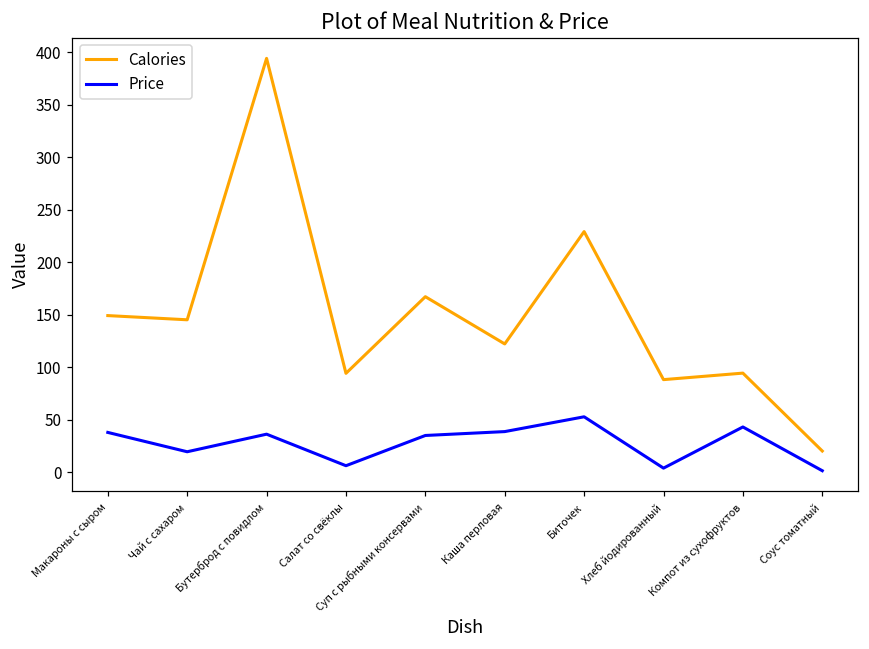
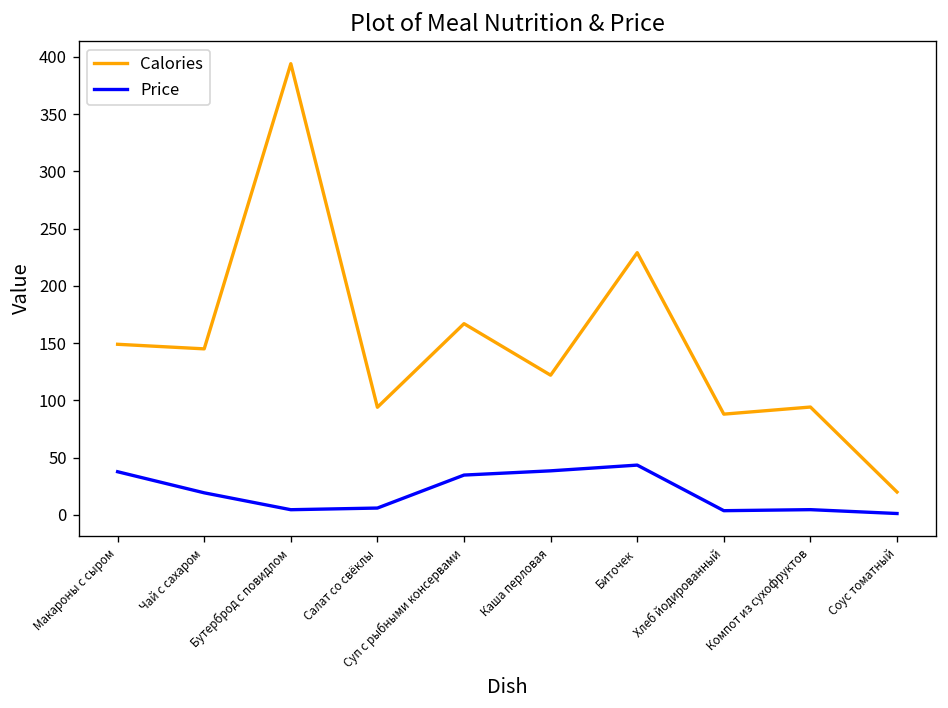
Price, Бутерброд с повидлом: 40 -> 0
Price, Биточек: 50 -> 40
Price, Компот из сухофруктов: 40 -> 0
